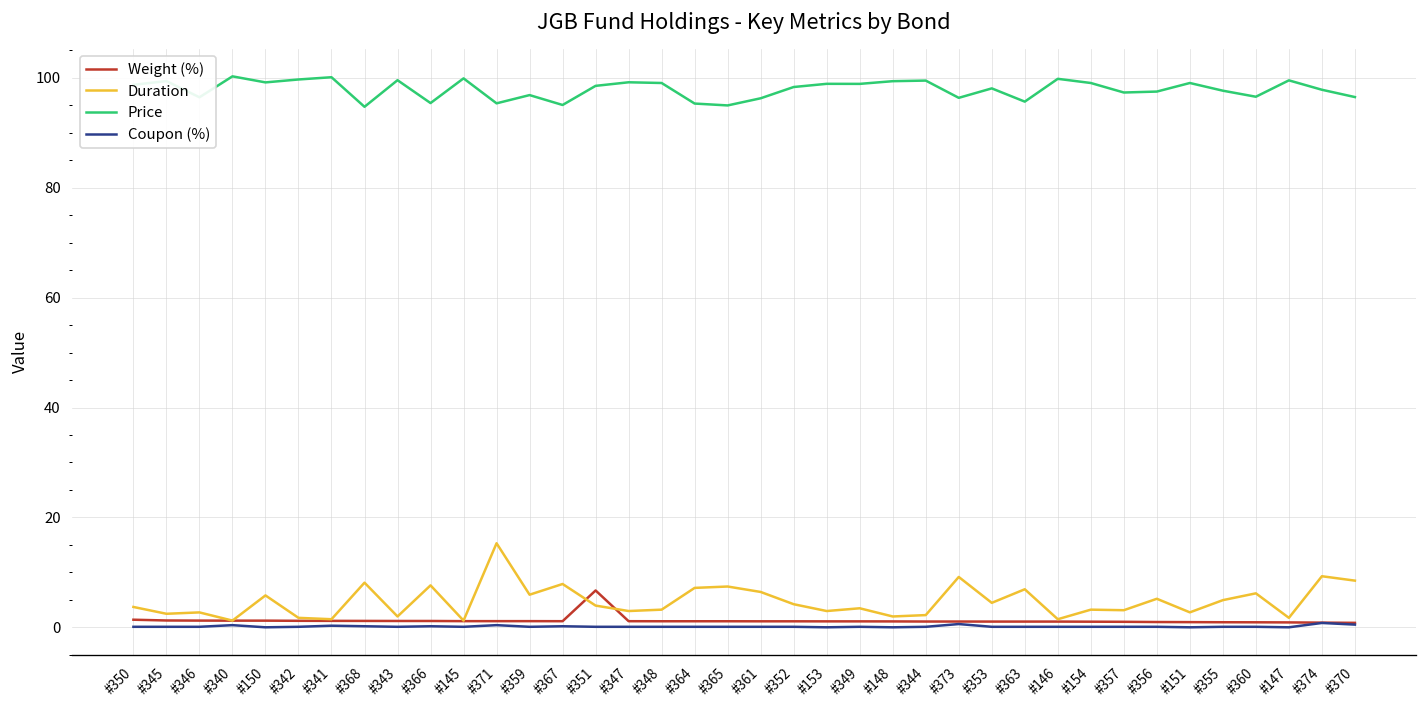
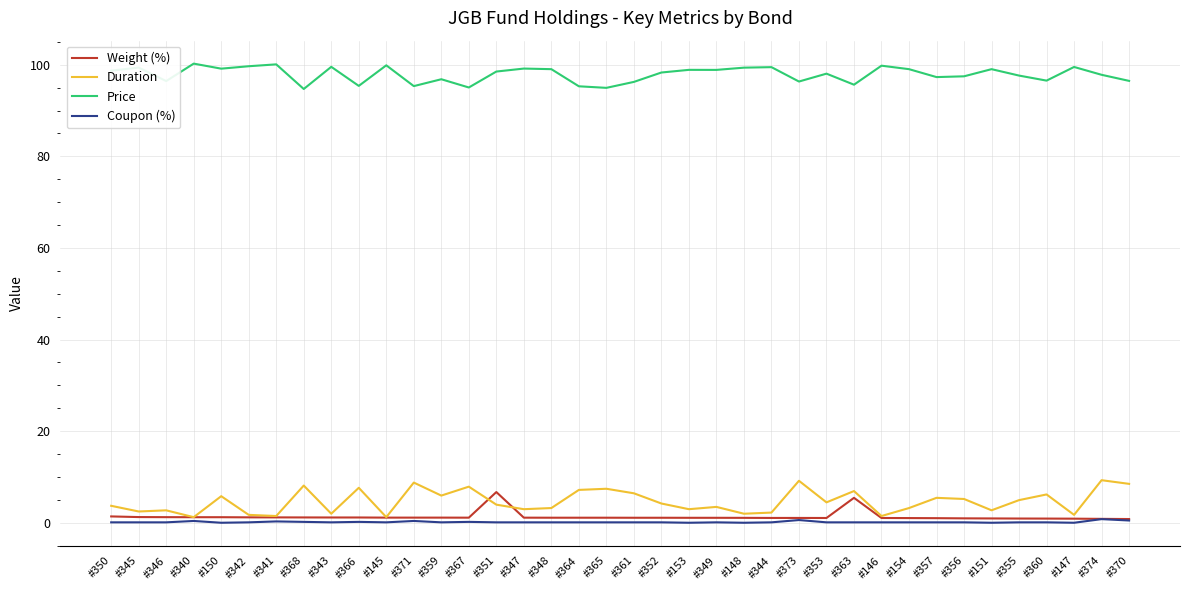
Duration, #371: 15 -> 9
Weight (%), #363: 1 -> 5
Duration, #357: 3 -> 5
